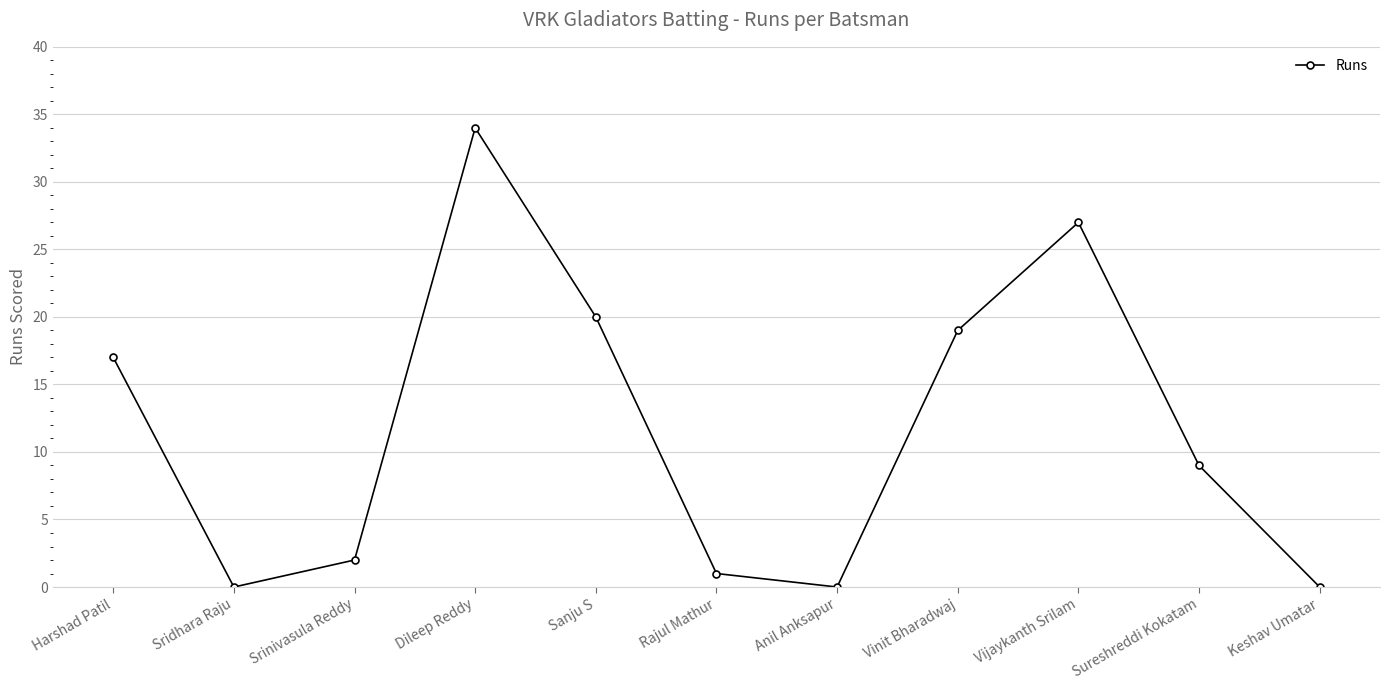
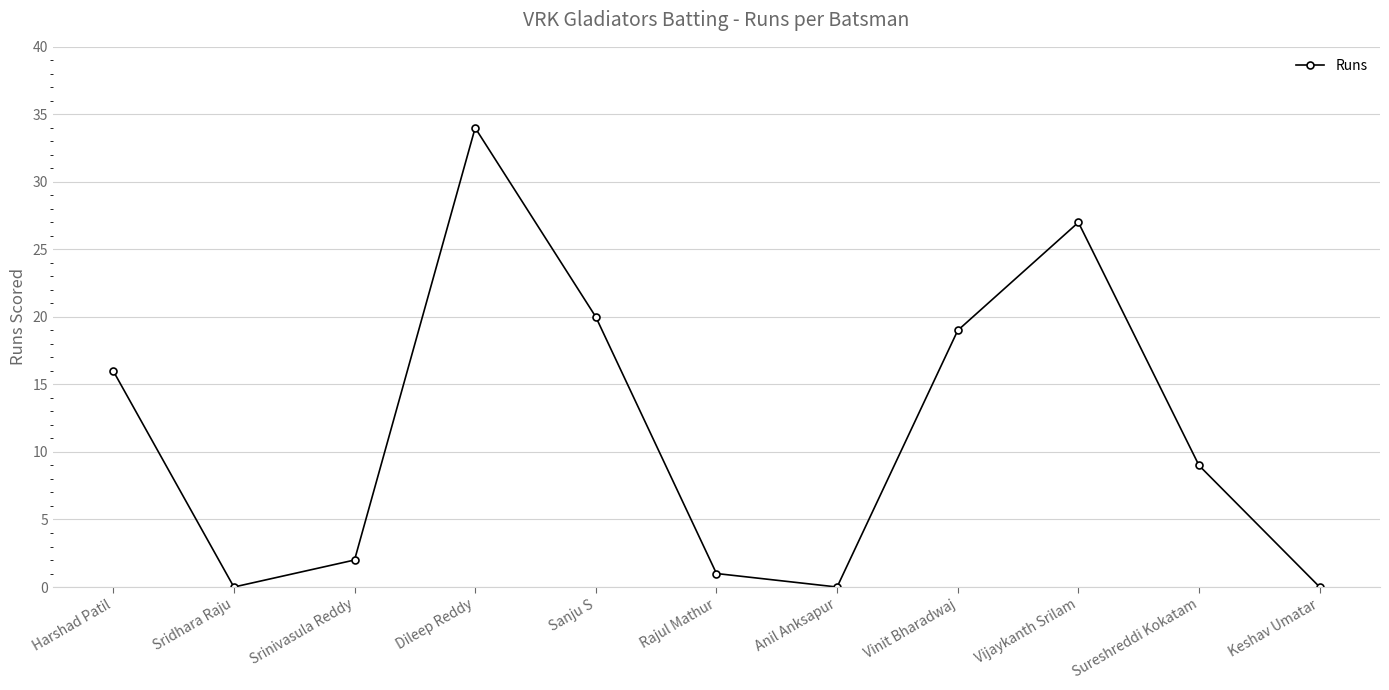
Harshad Patil: 17 -> 16
